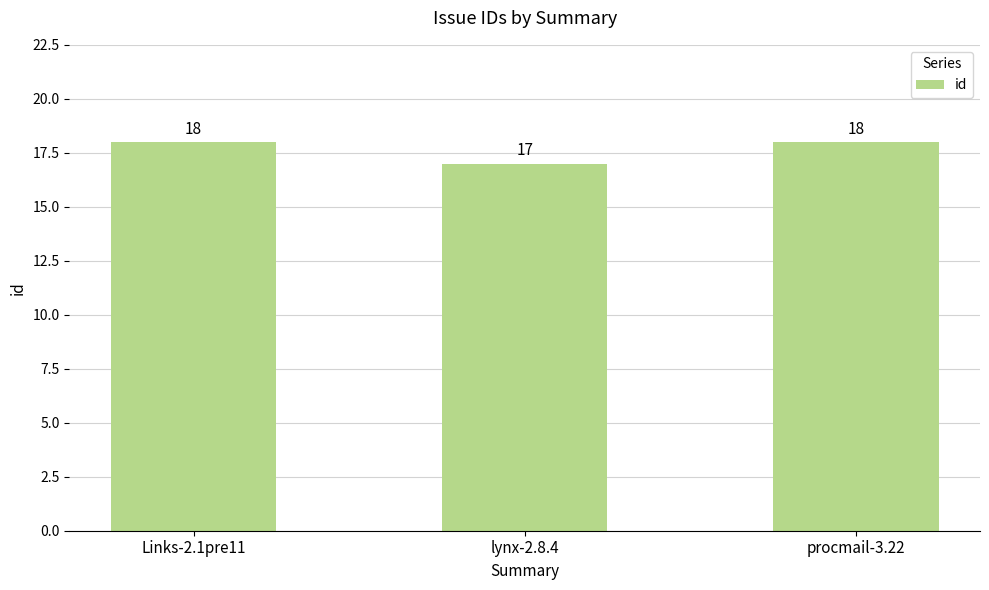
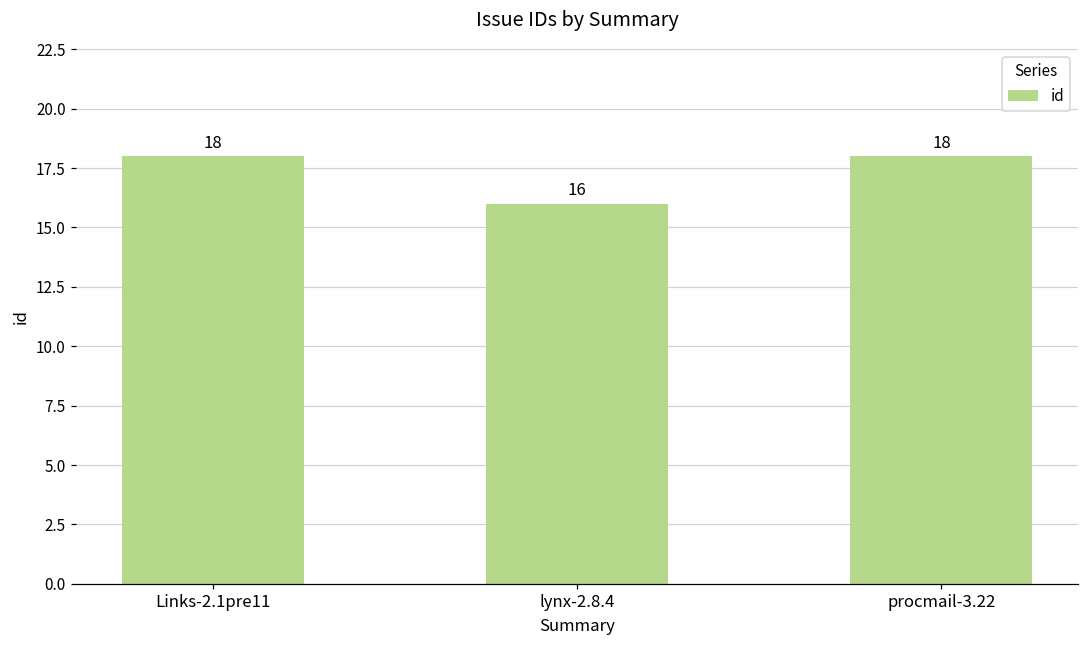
lynx-2.8.4: 17 -> 16
